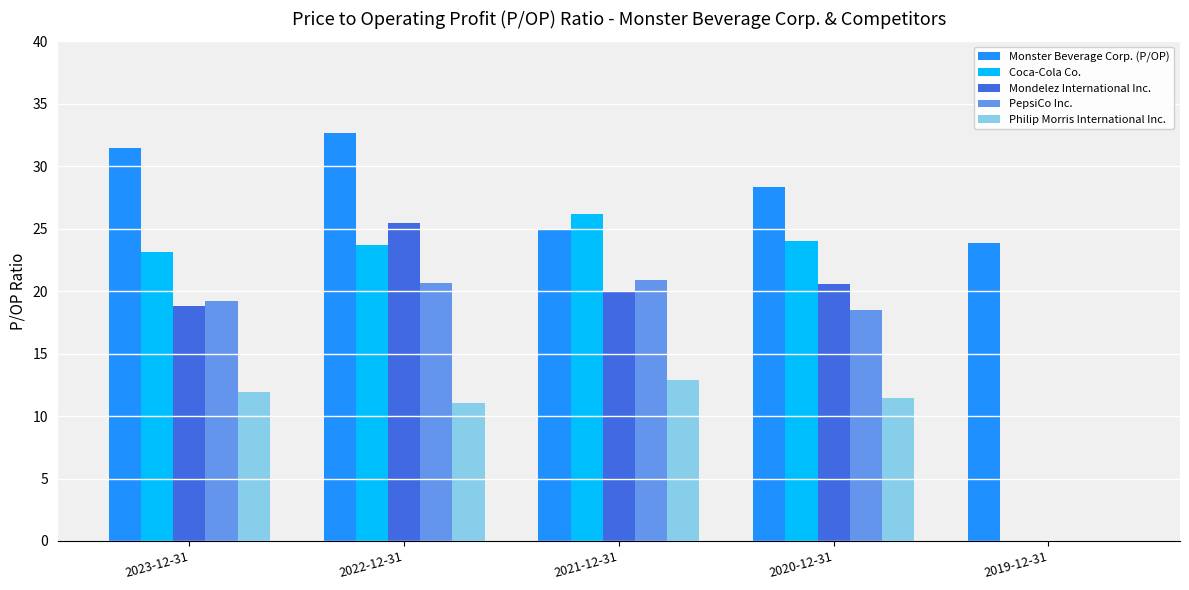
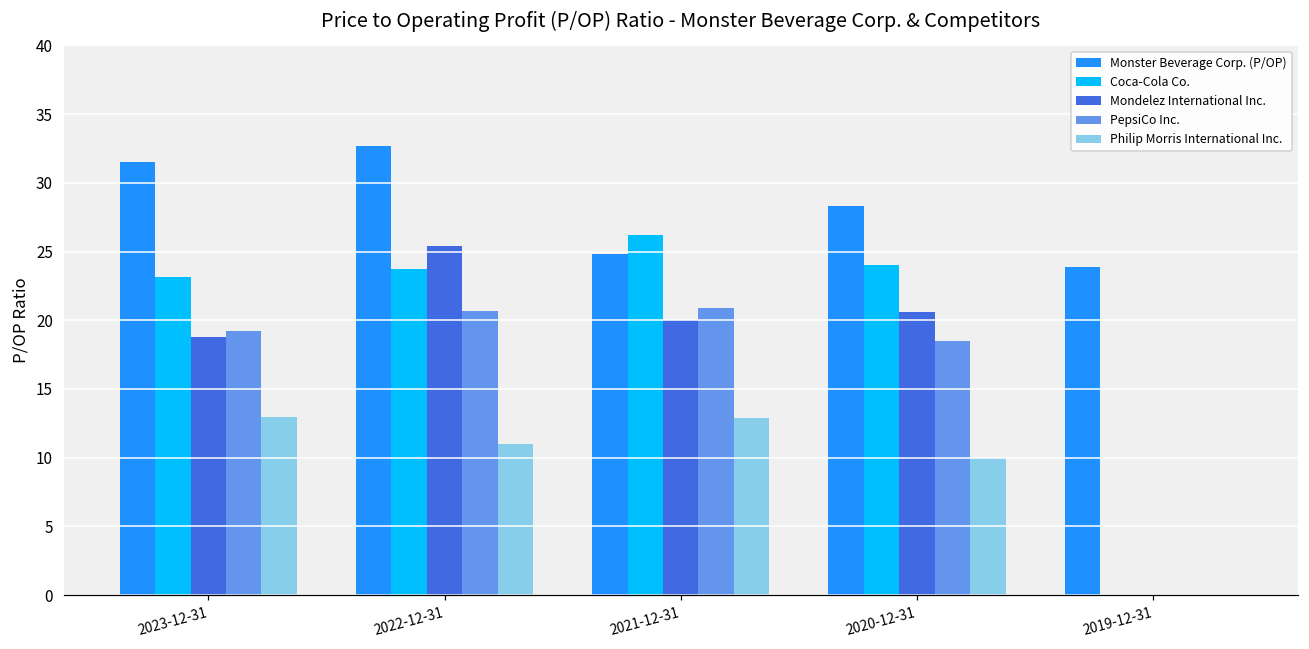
Philip Morris International Inc., 2023-12-31: 12.0 -> 13.0
Philip Morris International Inc., 2020-12-31: 11.4 -> 10.0
